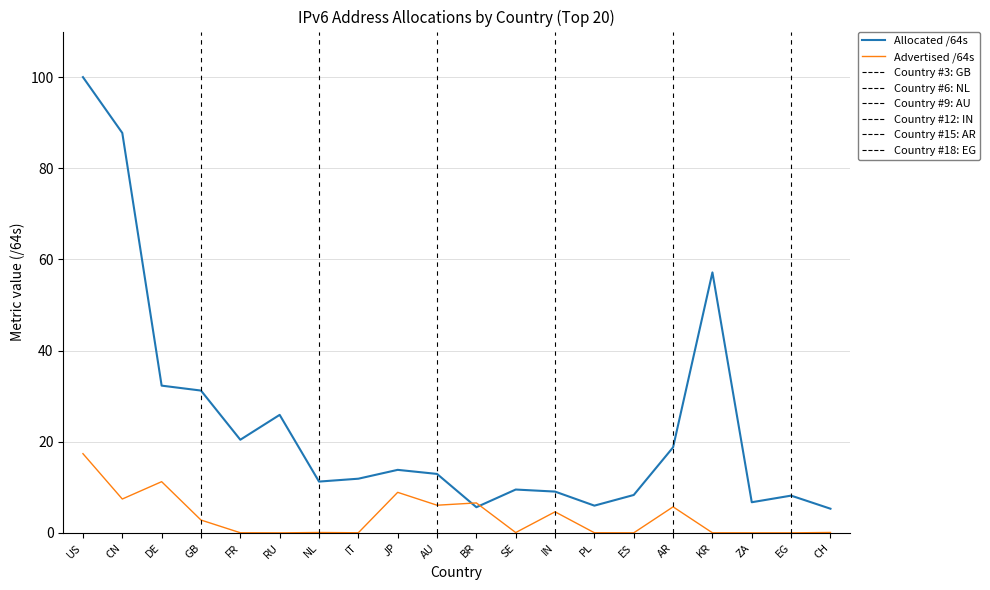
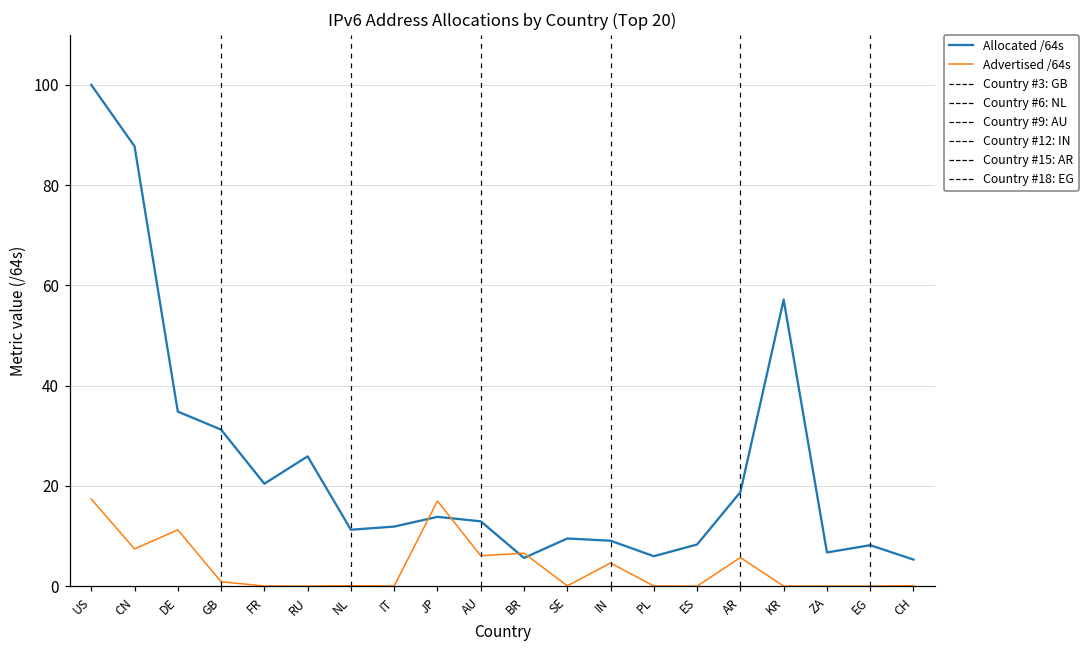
Allocated /64s, DE: 32 -> 35
Advertised /64s, GB: 3 -> 1
Advertised /64s, JP: 9 -> 17
